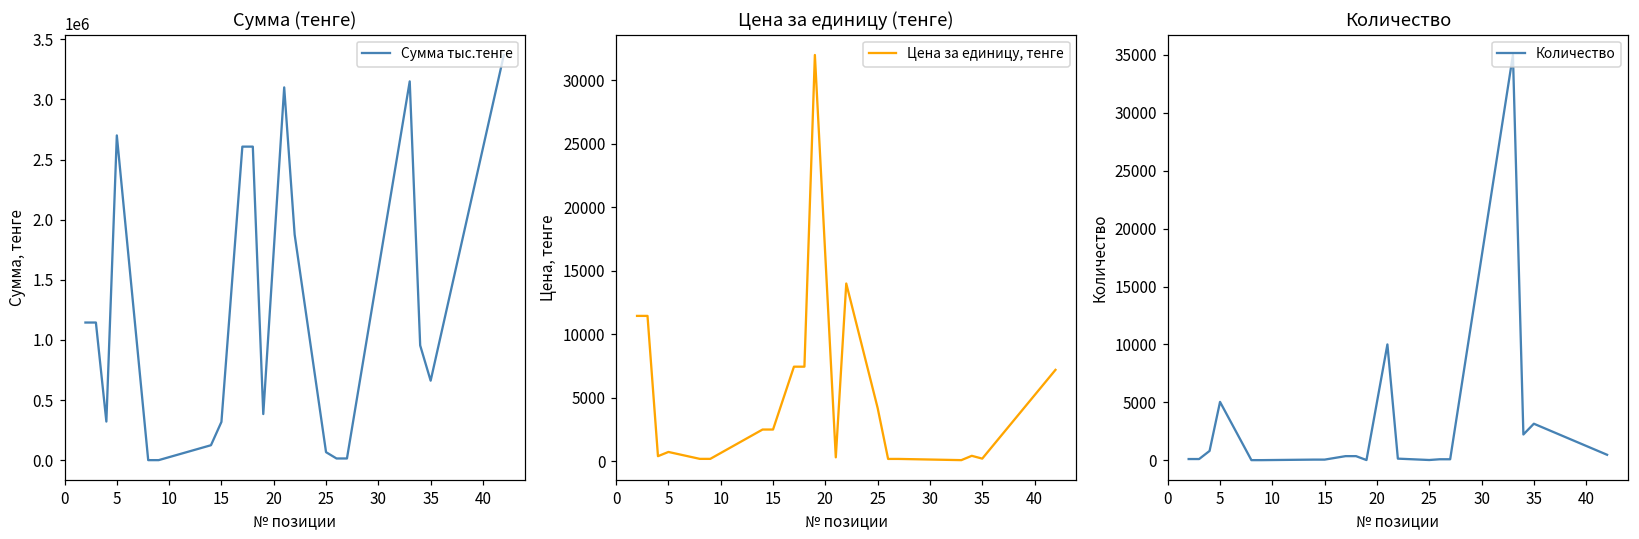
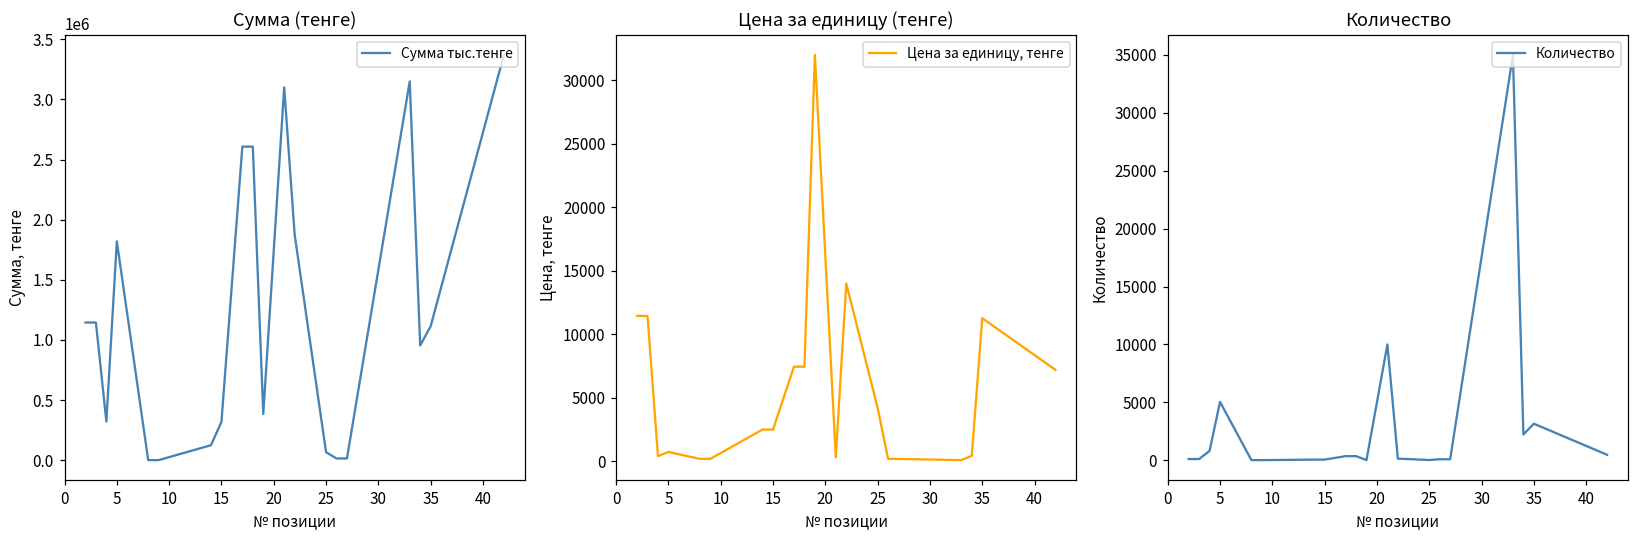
Сумма (тенге), 5: 2700000 -> 1820000
Сумма (тенге), 35: 660000 -> 1110000
Цена за единицу (тенге), 35: 200 -> 11300
